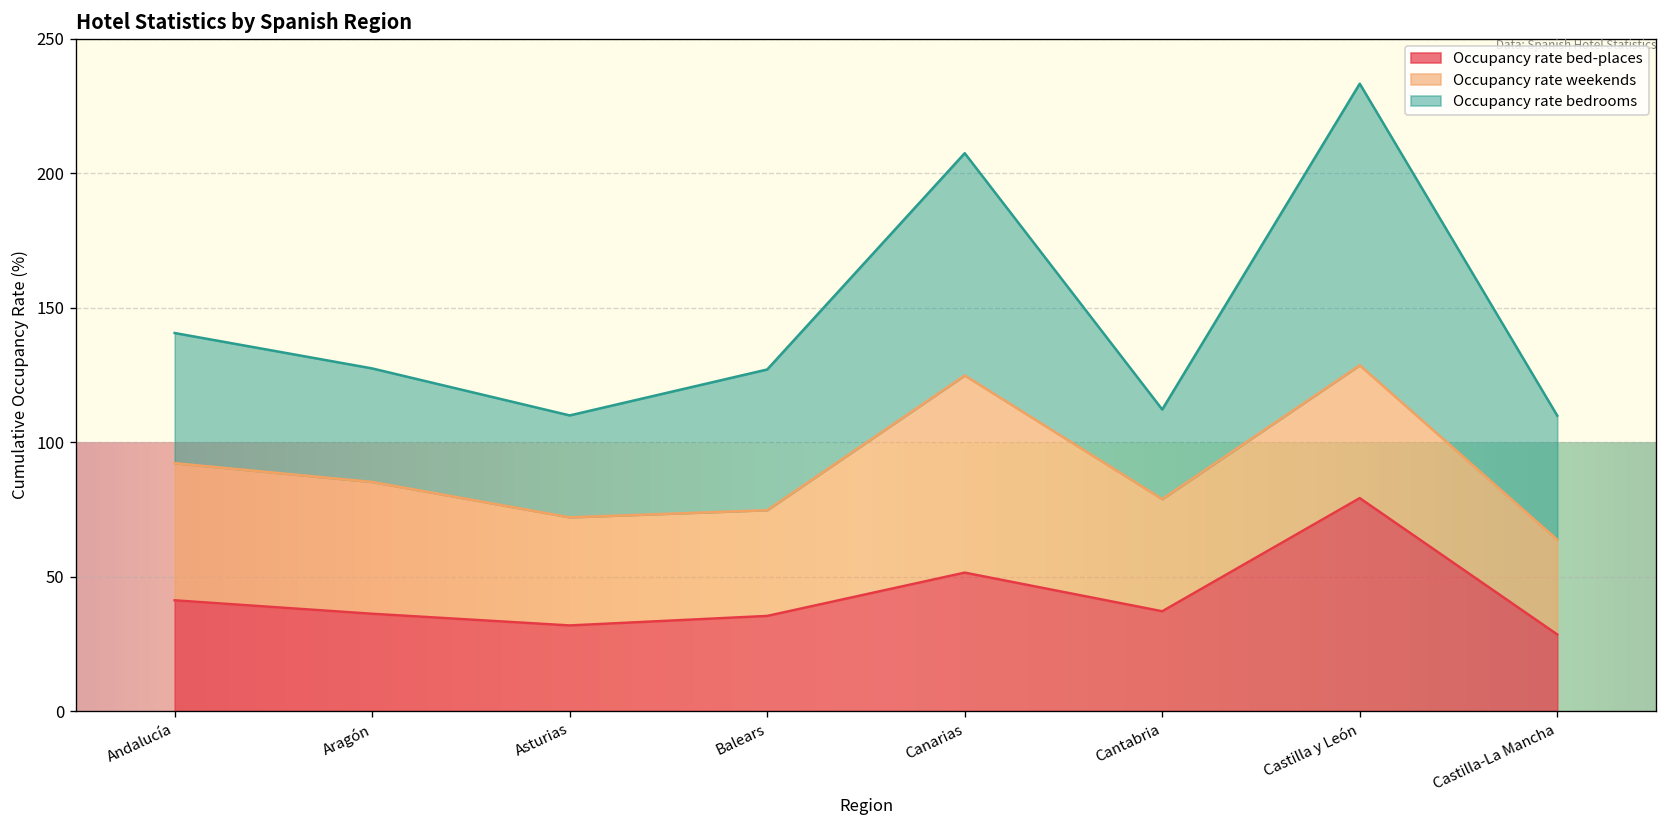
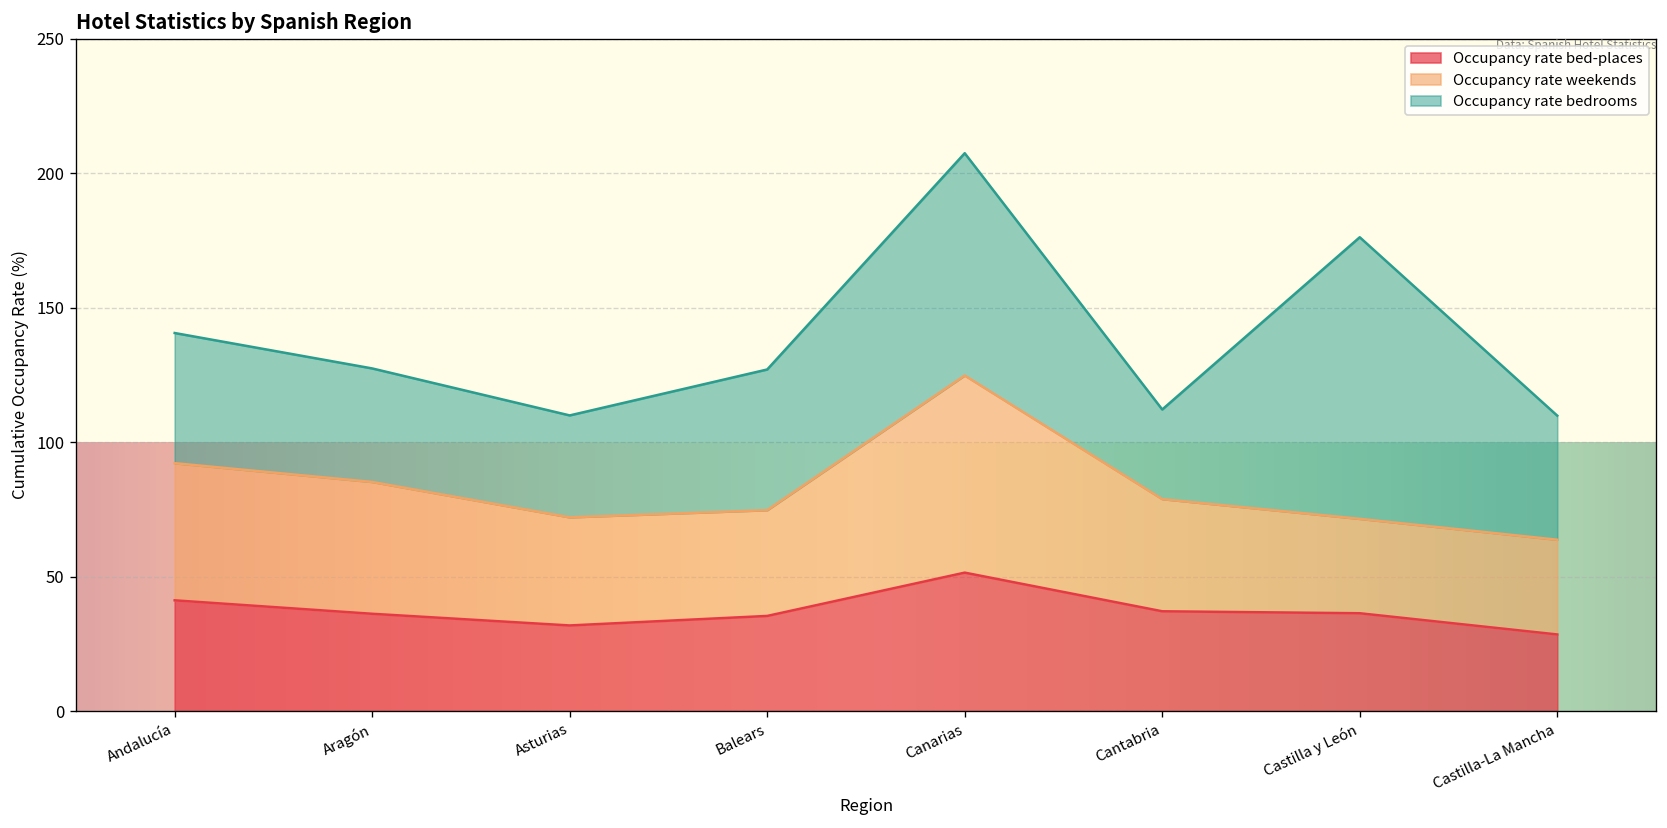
Occupancy rate bed-places, Castilla y León: 79 -> 36
Occupancy rate weekends, Castilla y León: 49 -> 35
